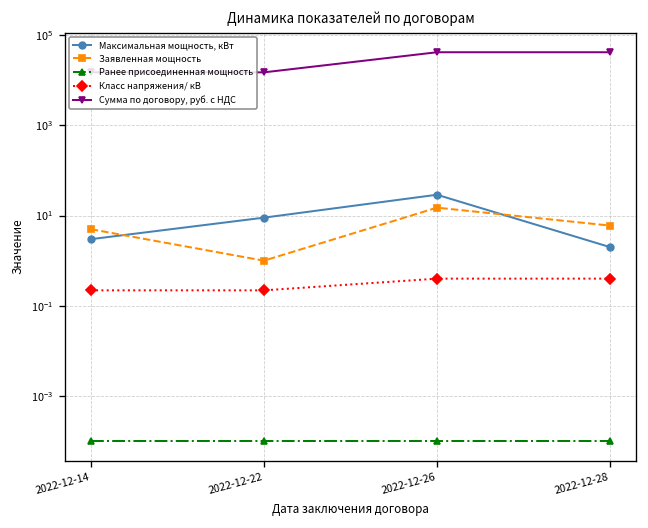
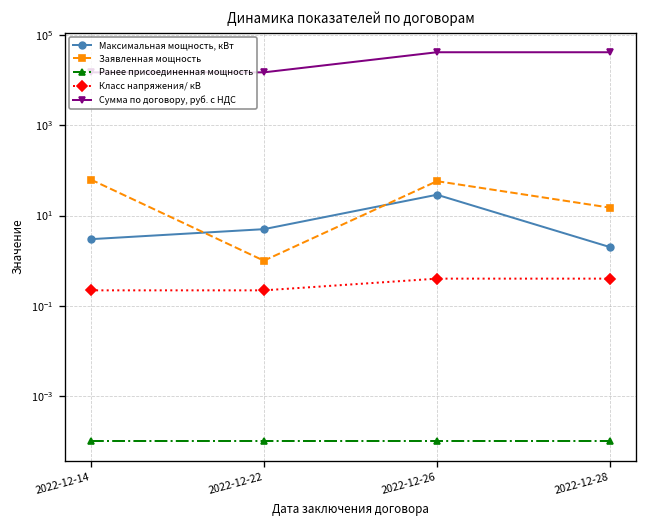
Заявленная мощность, 2022-12-14: 5 -> 60
Максимальная мощность, кВт, 2022-12-22: 9 -> 5
Заявленная мощность, 2022-12-26: 15 -> 60
Заявленная мощность, 2022-12-28: 6 -> 15
